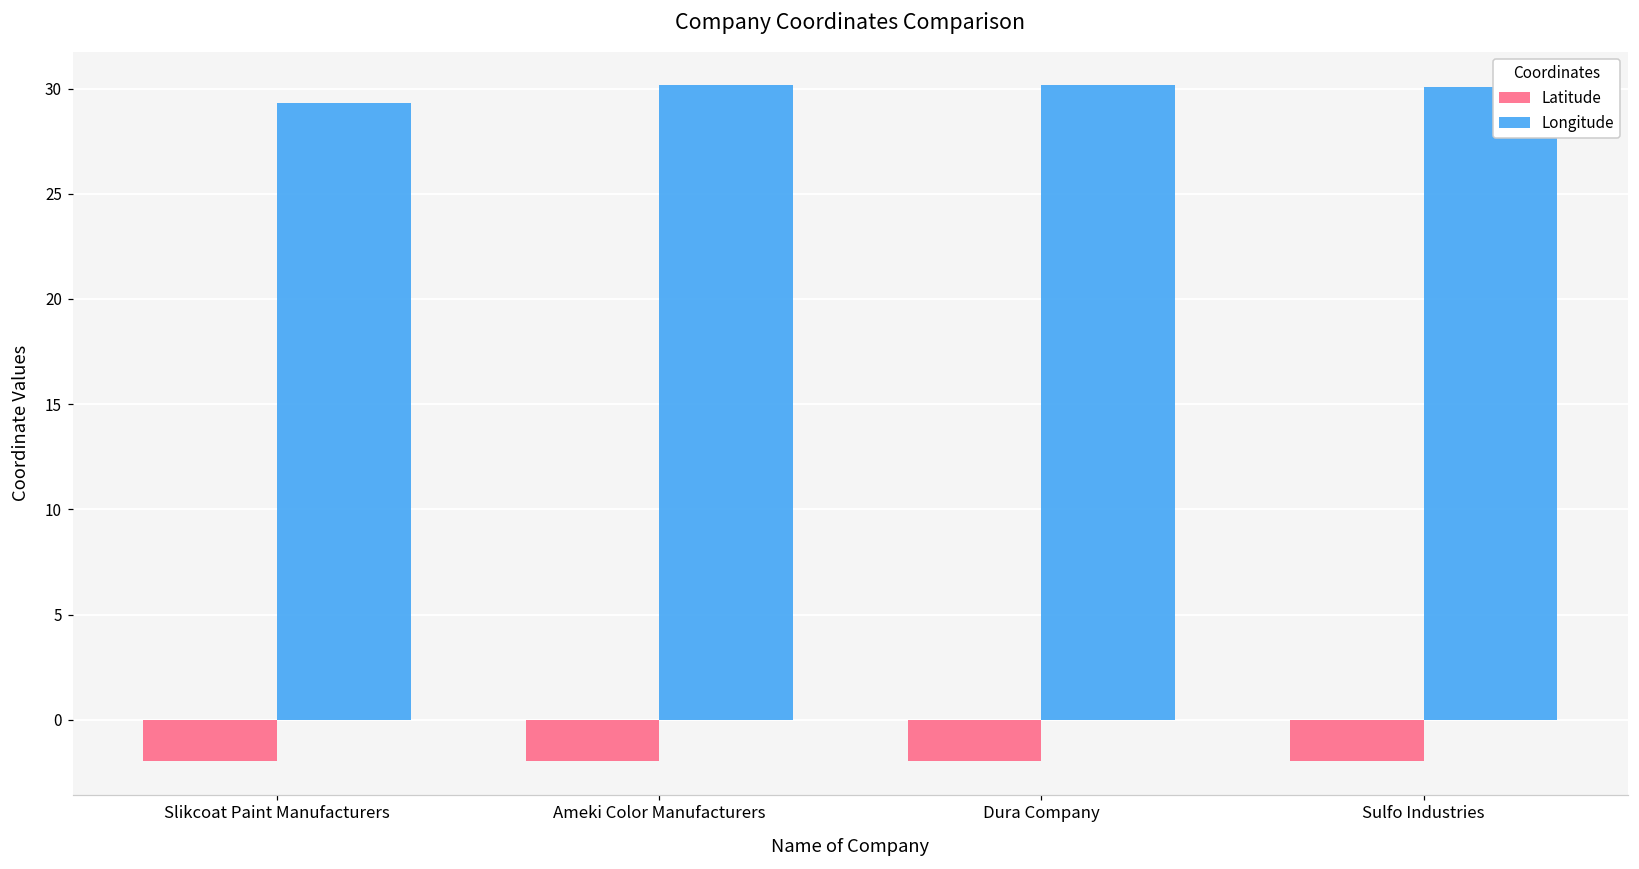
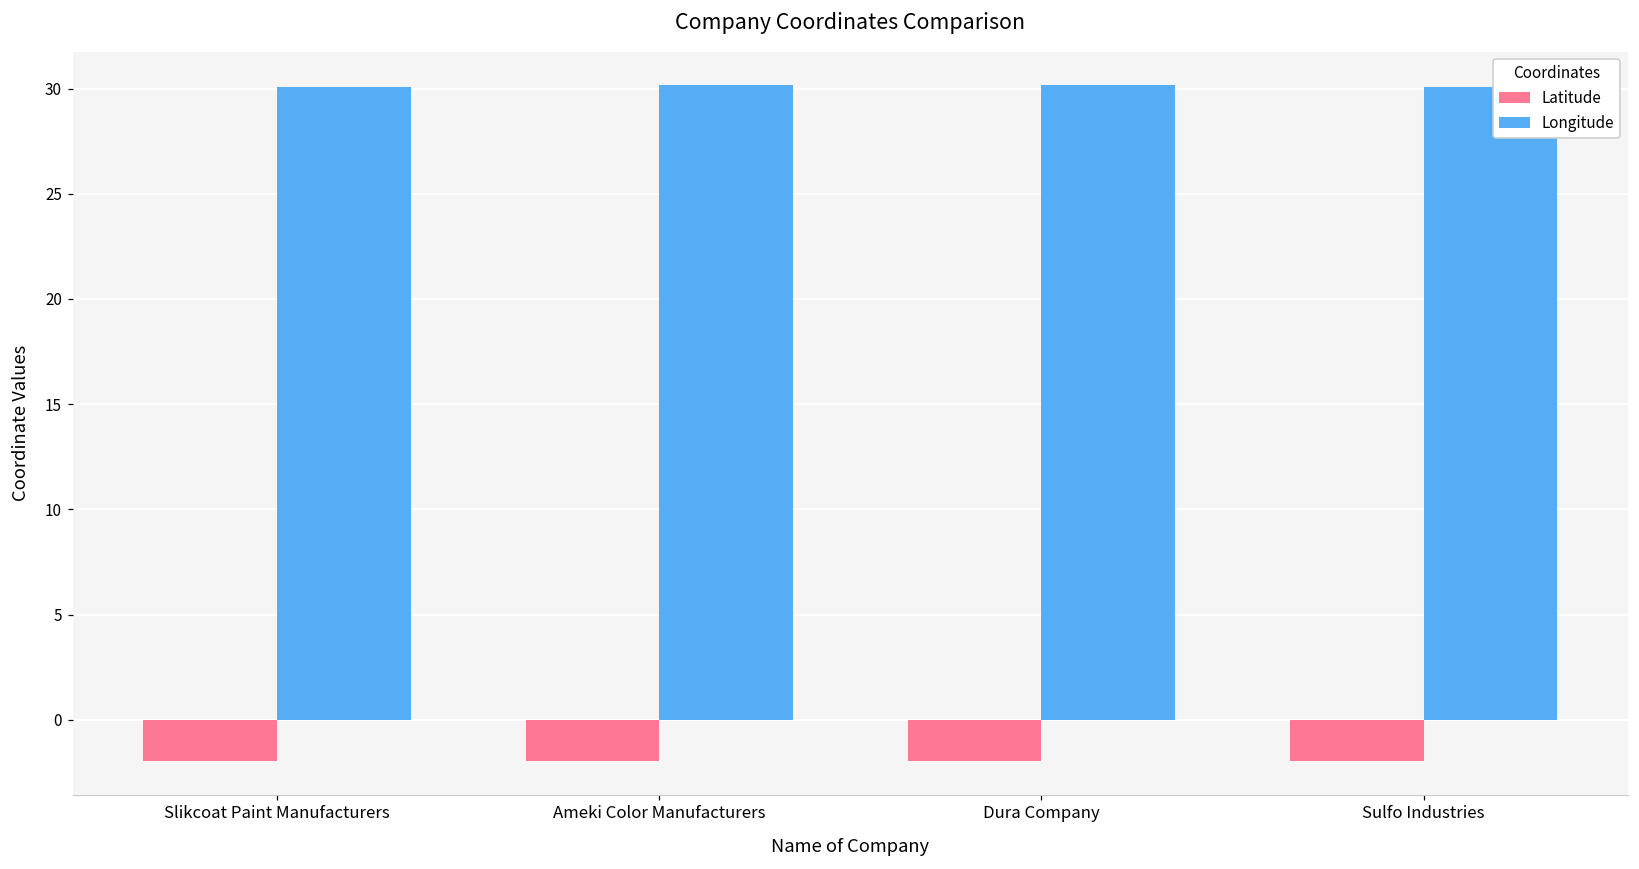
Longitude, Slikcoat Paint Manufacturers: 29.3 -> 30.1
